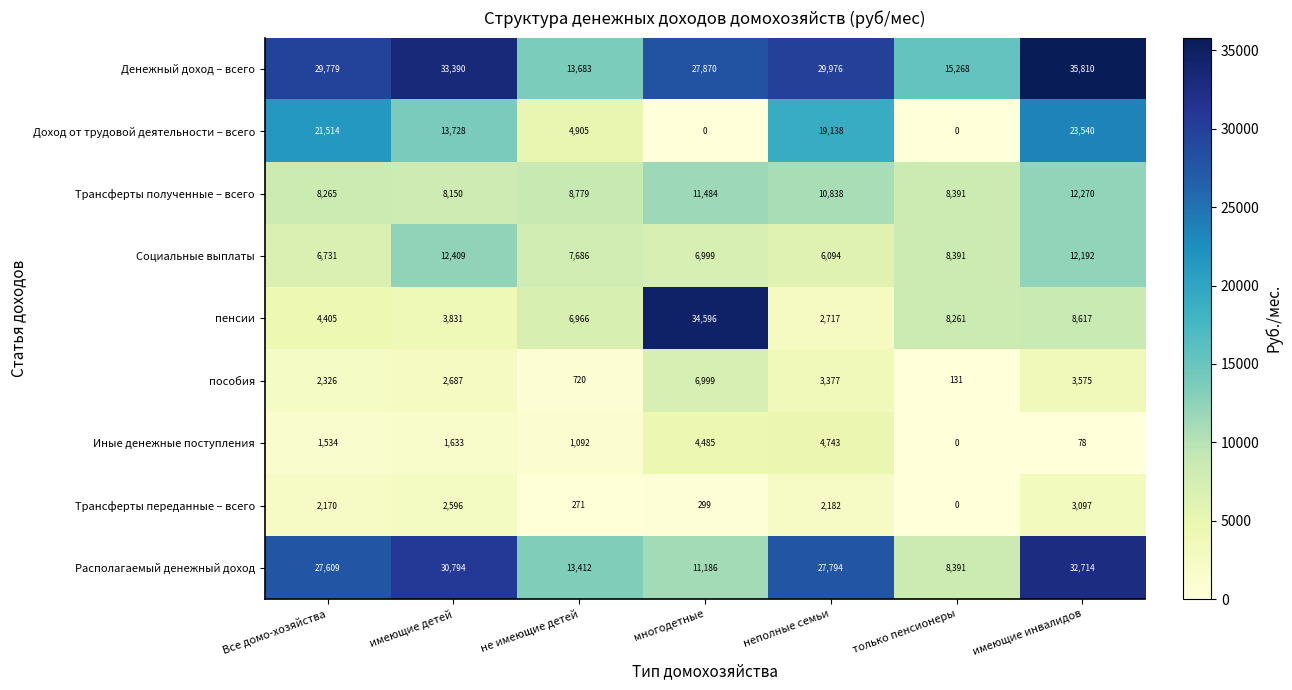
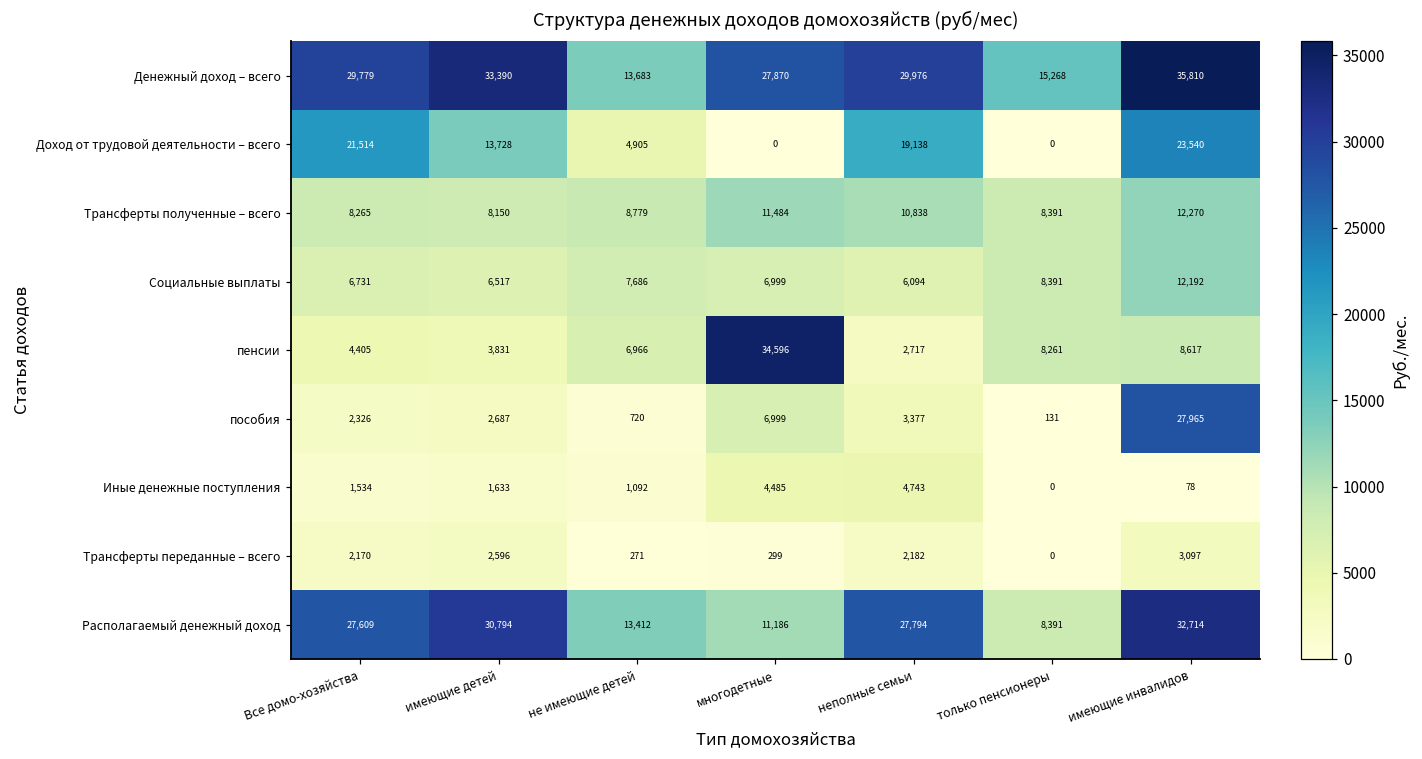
Социальные выплаты, имеющие детей: 12,409 -> 6,517
пособия, имеющие инвалидов: 3,575 -> 27,965
